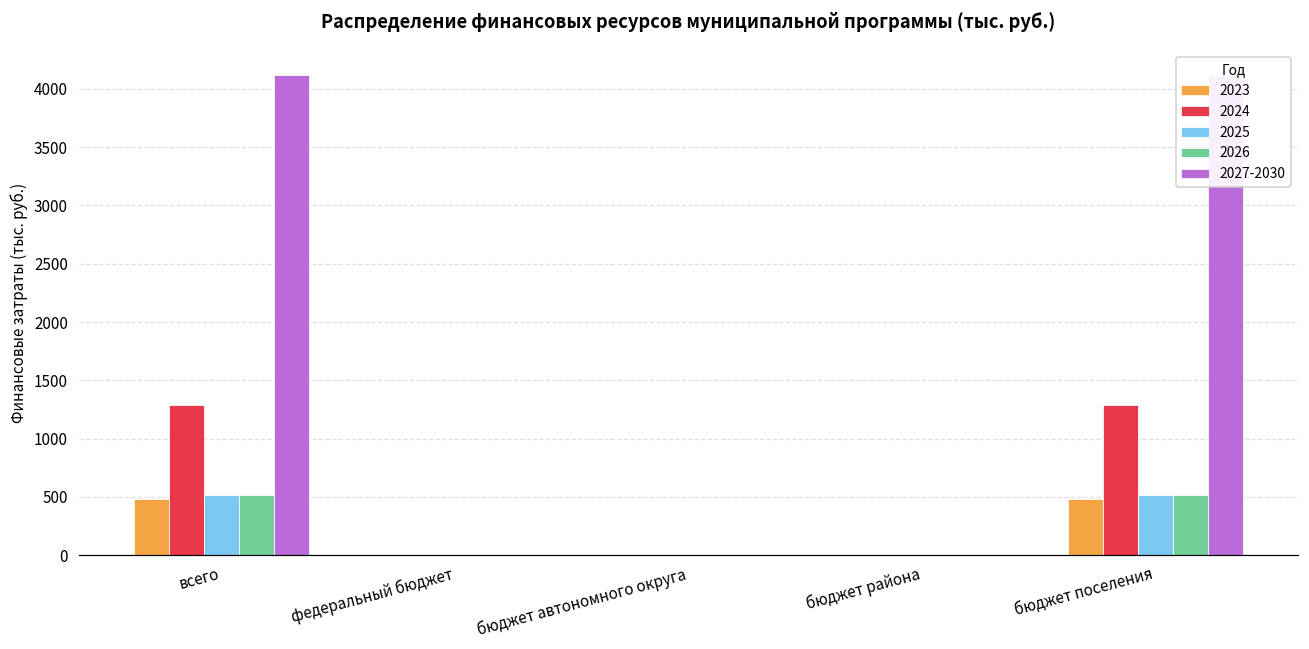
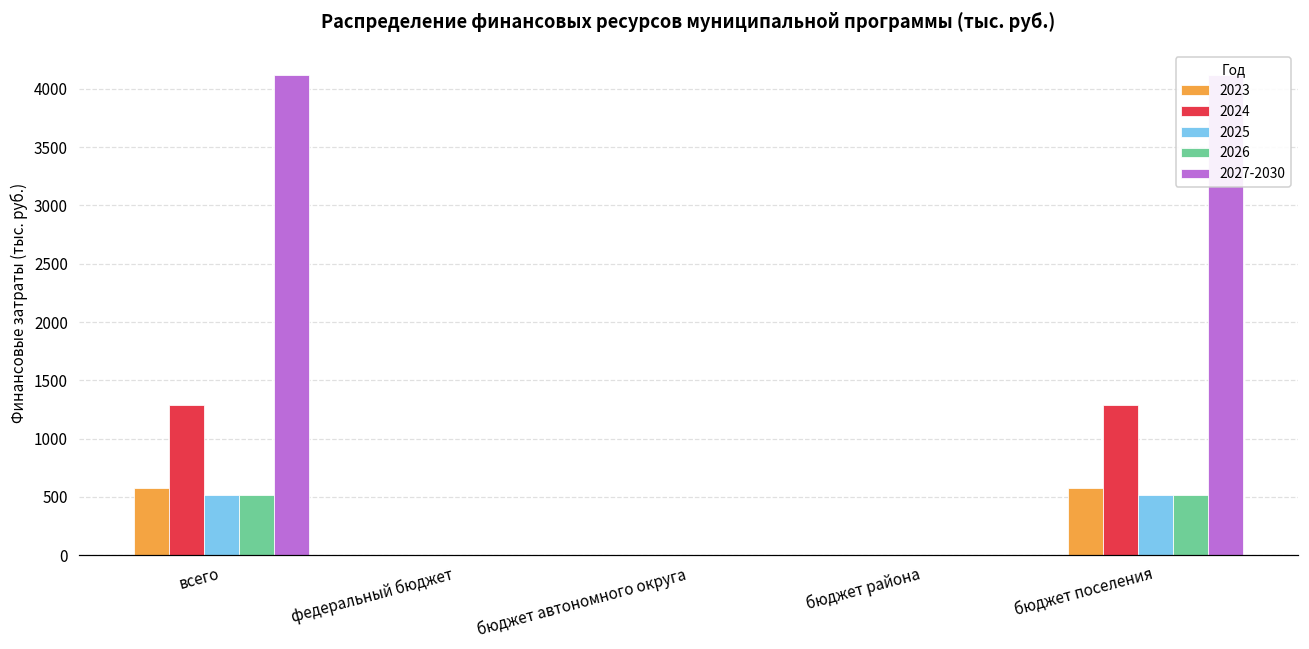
2023, всего: 480 -> 580
2023, бюджет поселения: 480 -> 580
